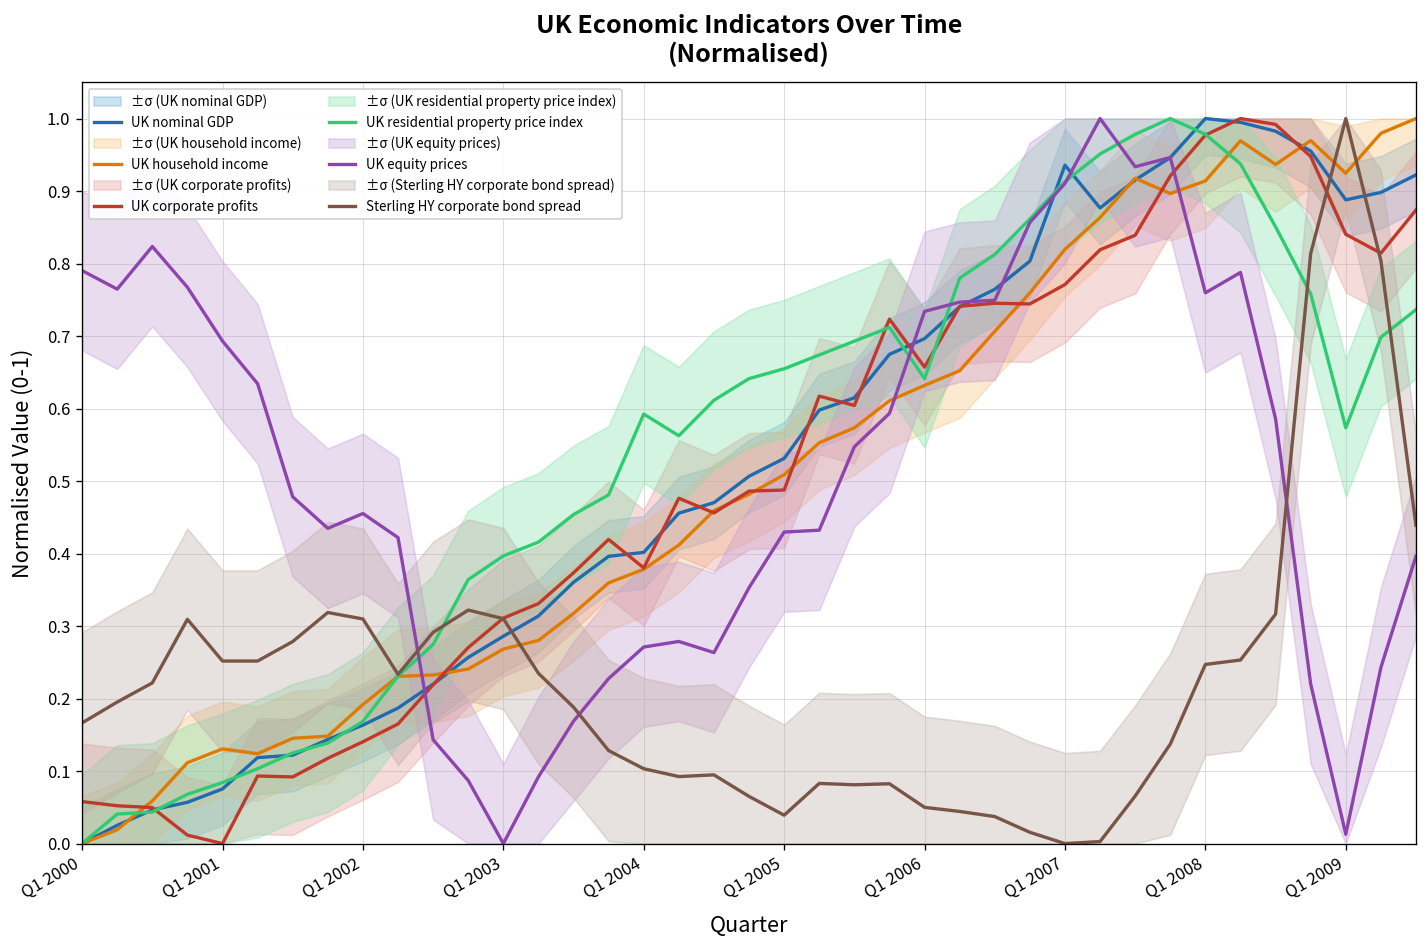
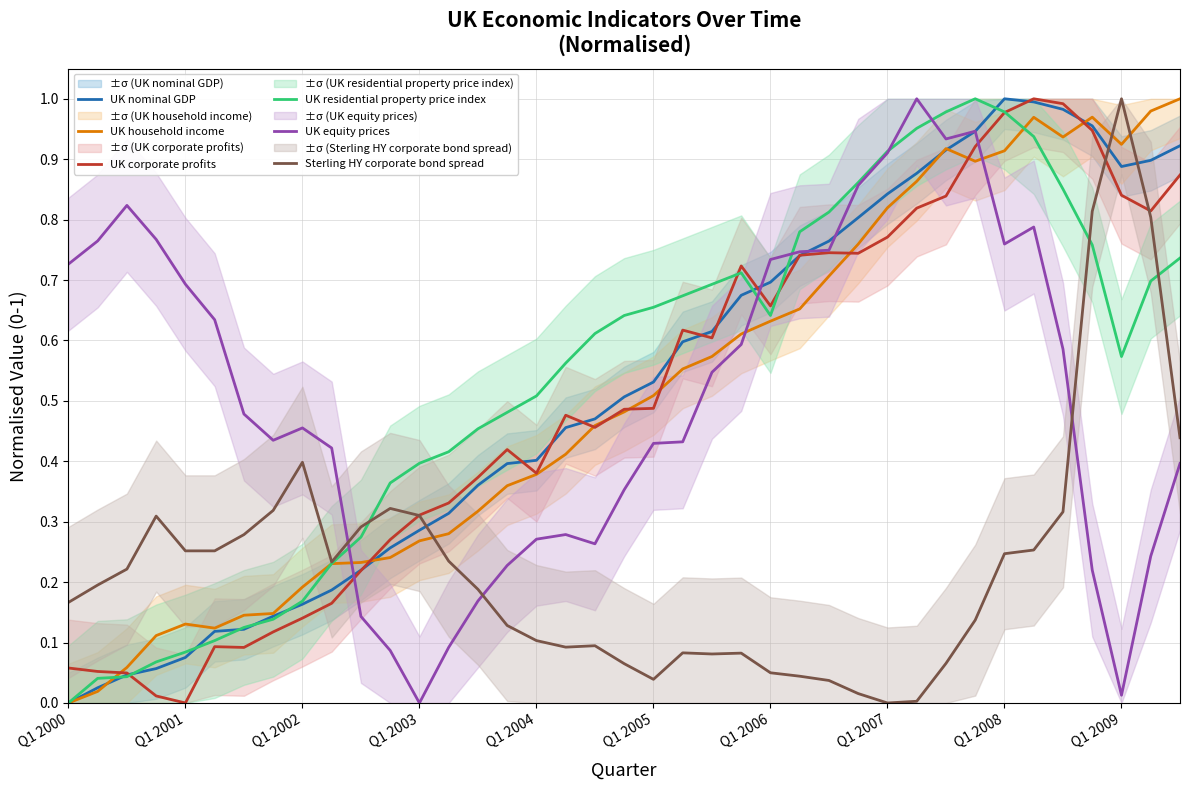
UK equity prices, Q1 2000: 0.79 -> 0.73
Sterling HY corporate bond spread, Q1 2002: 0.31 -> 0.40
UK residential property price index, Q1 2004: 0.59 -> 0.51
UK nominal GDP, Q1 2007: 0.94 -> 0.84
